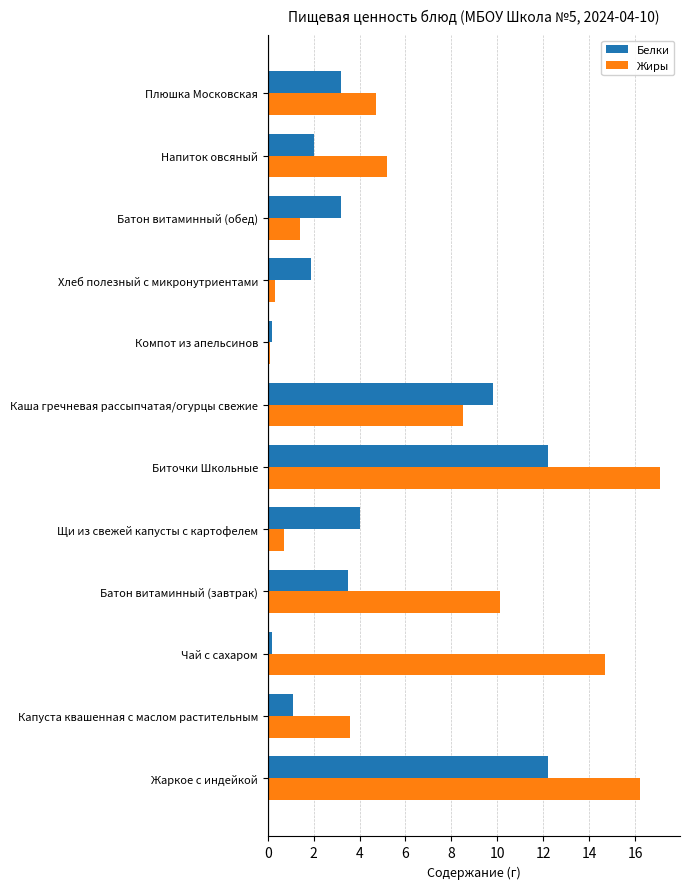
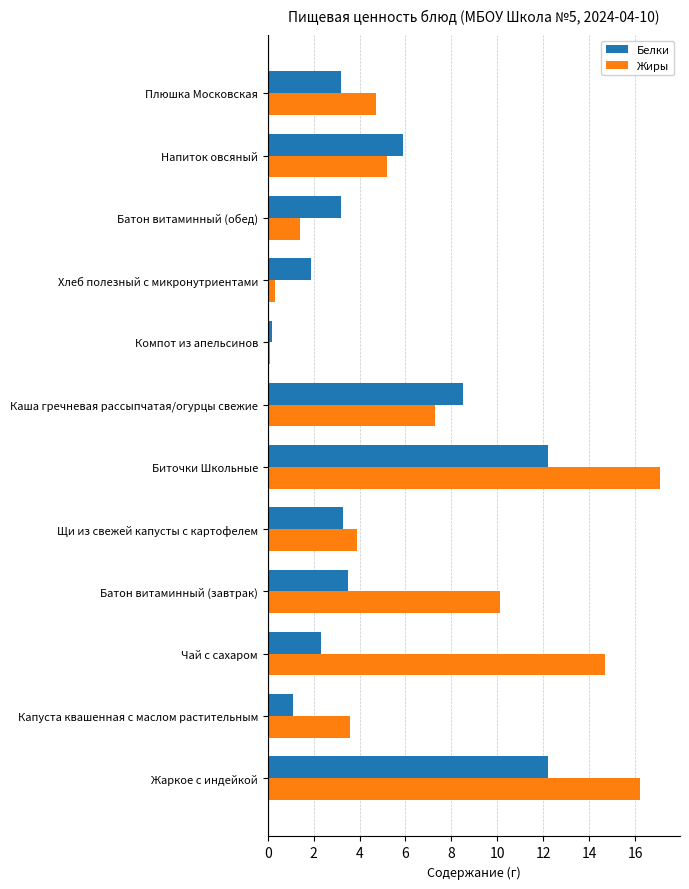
Белки, Напиток овсяный: 2.0 -> 5.9
Белки, Каша гречневая рассыпчатая/огурцы свежие: 9.8 -> 8.5
Жиры, Каша гречневая рассыпчатая/огурцы свежие: 8.5 -> 7.3
Белки, Щи из свежей капусты с картофелем: 4.0 -> 3.3
Жиры, Щи из свежей капусты с картофелем: 0.7 -> 3.9
Белки, Чай с сахаром: 0.2 -> 2.3
